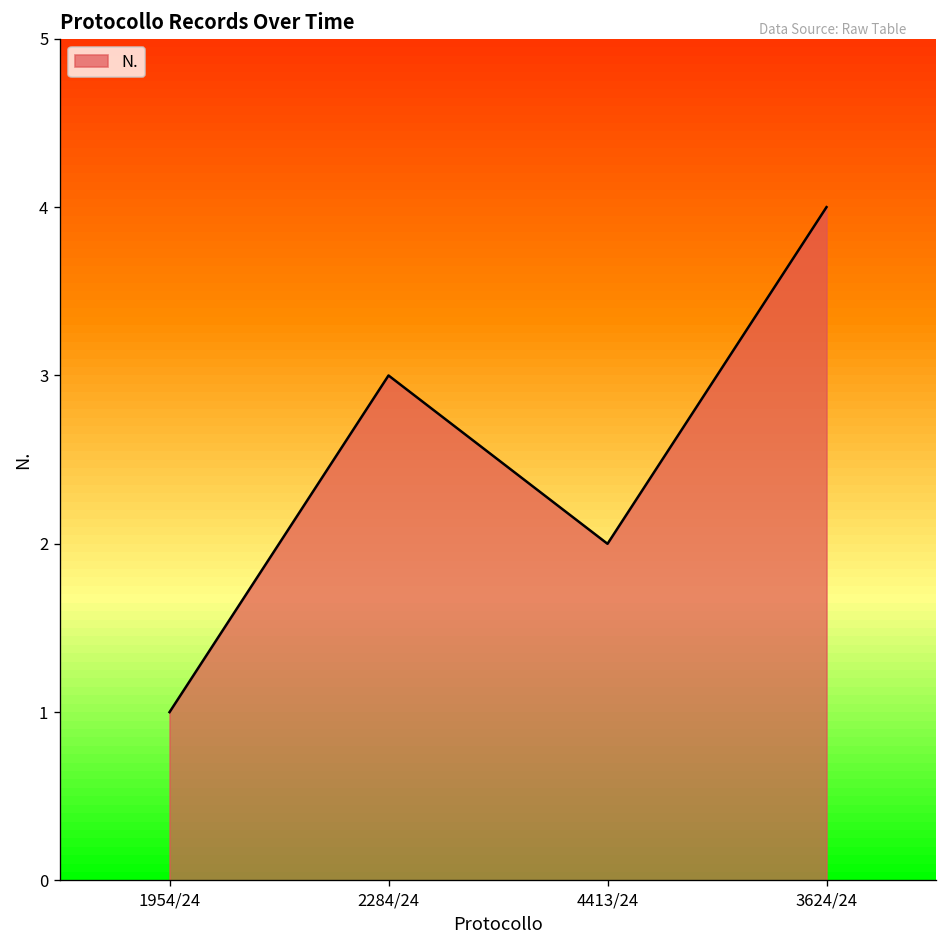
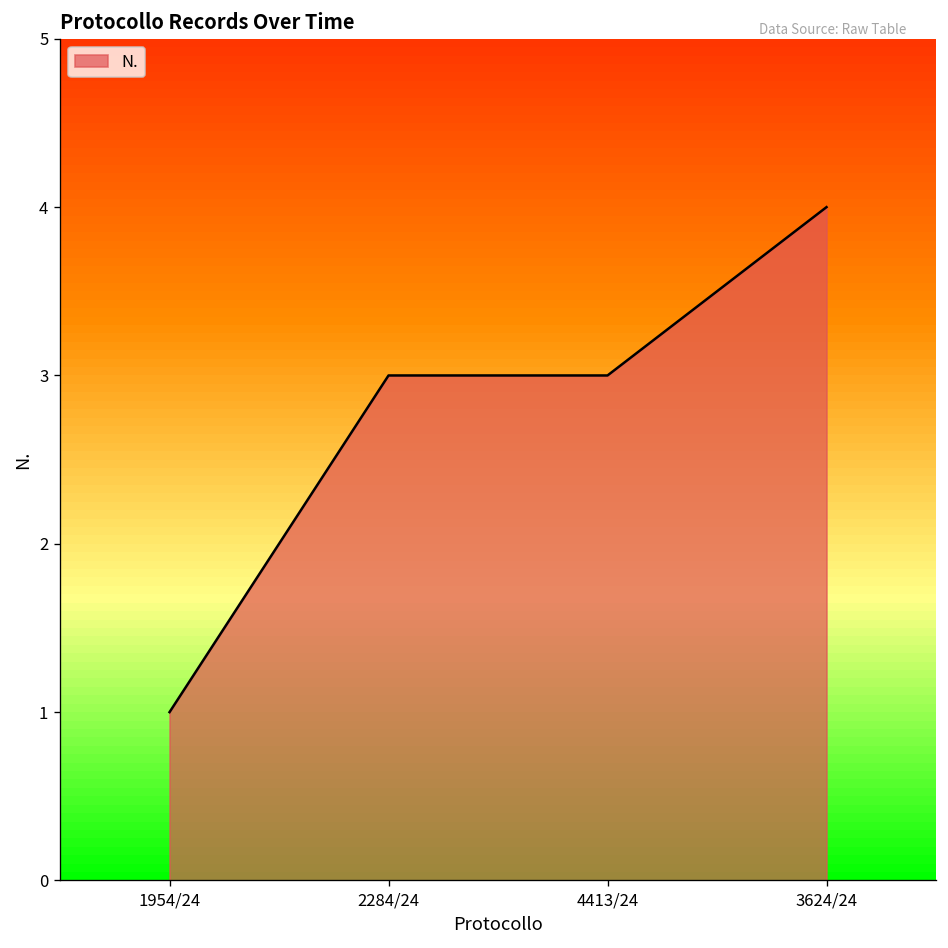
4413/24: 2 -> 3
